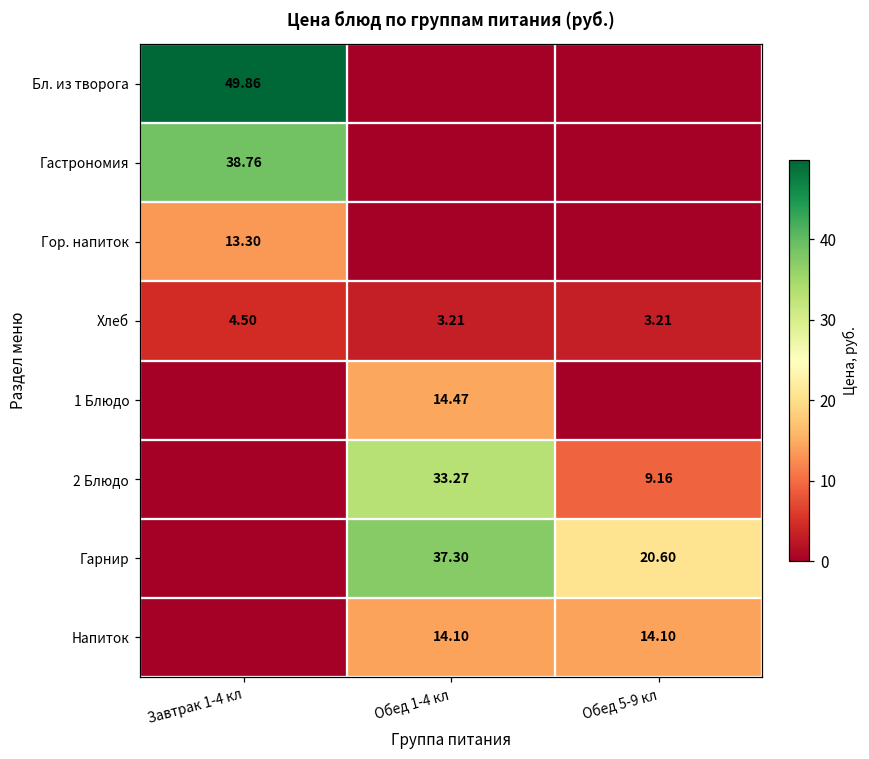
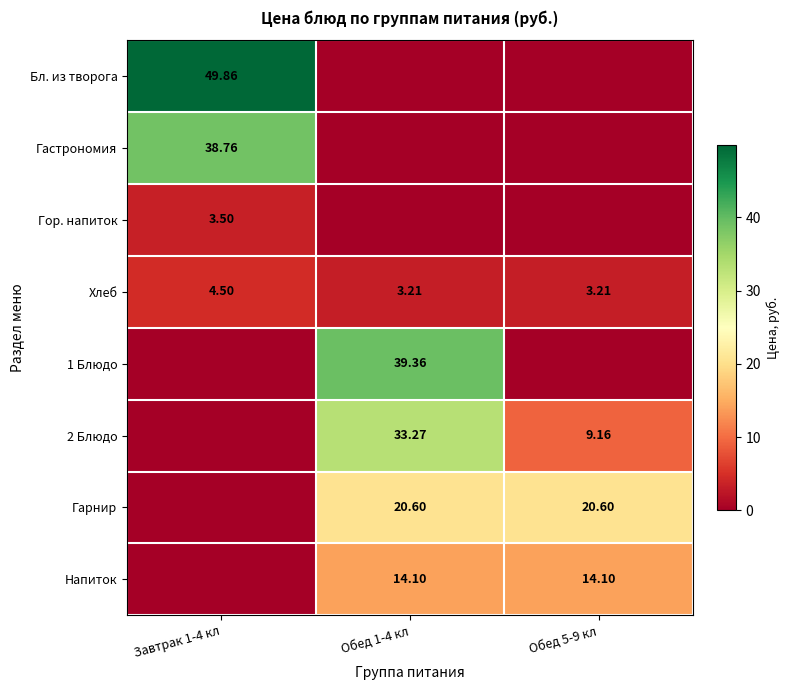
Гор. напиток, Завтрак 1-4 кл: 13.30 -> 3.50
1 Блюдо, Обед 1-4 кл: 14.47 -> 39.36
Гарнир, Обед 1-4 кл: 37.30 -> 20.60
